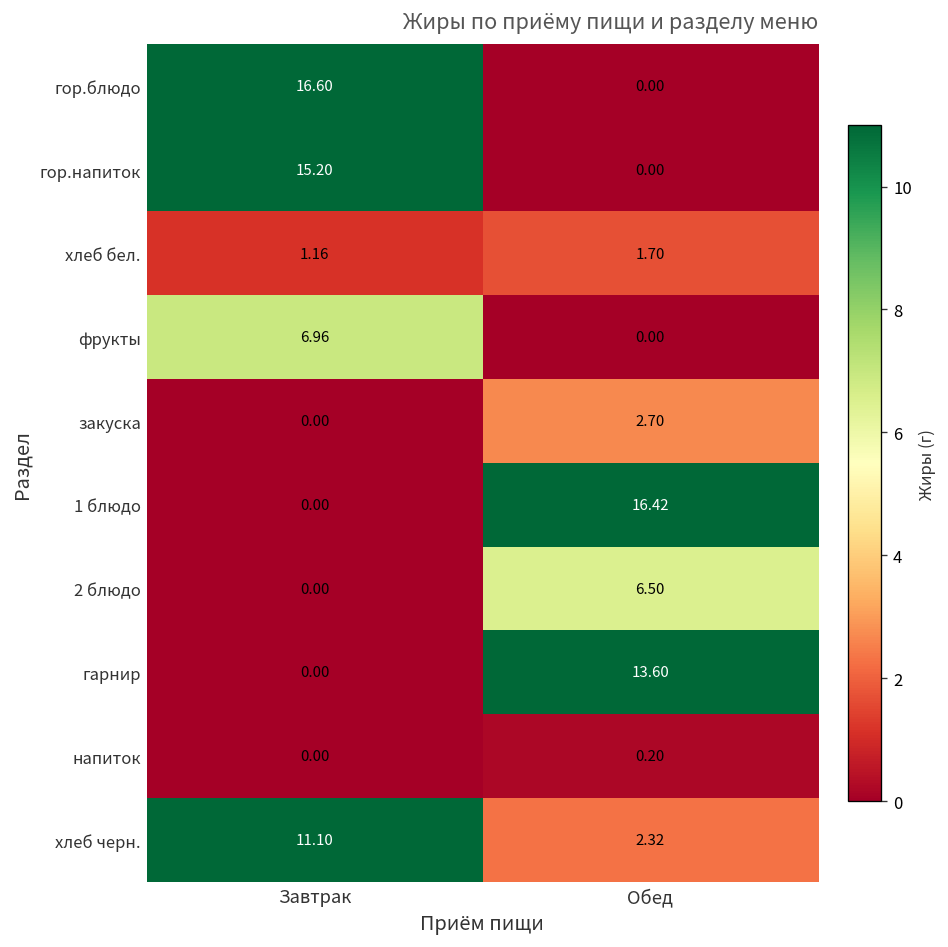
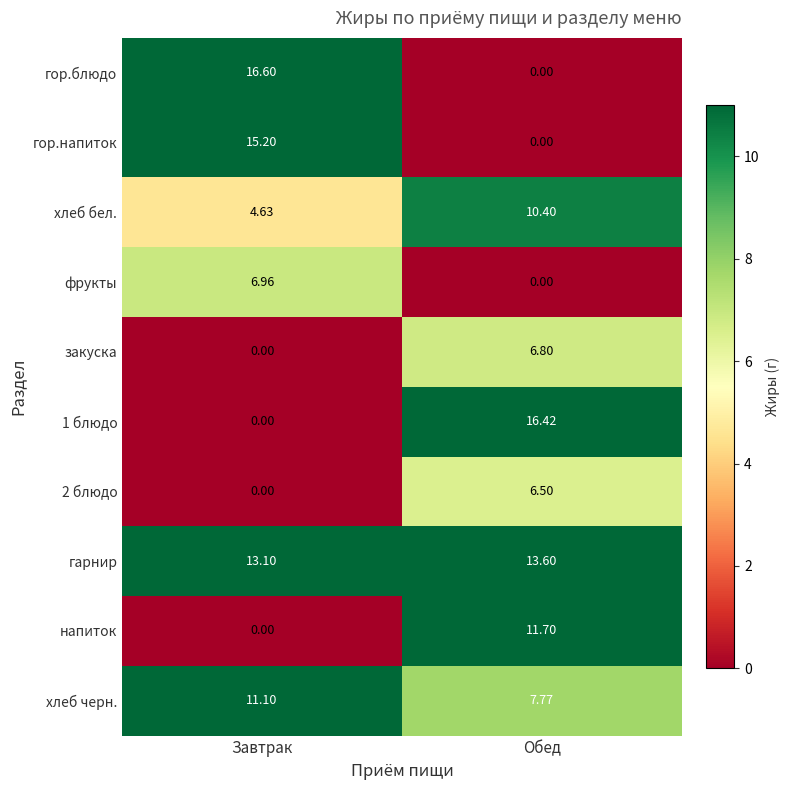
хлеб бел., Завтрак: 1.16 -> 4.63
хлеб бел., Обед: 1.70 -> 10.40
закуска, Обед: 2.70 -> 6.80
гарнир, Завтрак: 0.00 -> 13.10
напиток, Обед: 0.20 -> 11.70
хлеб черн., Обед: 2.32 -> 7.77
